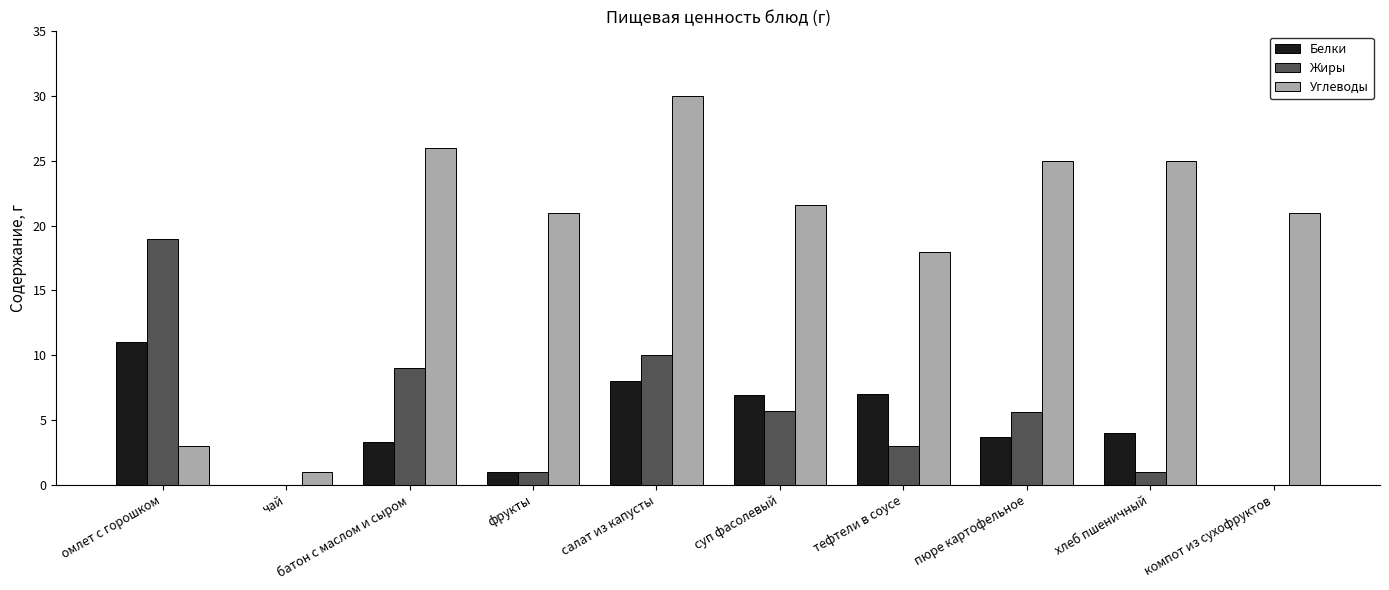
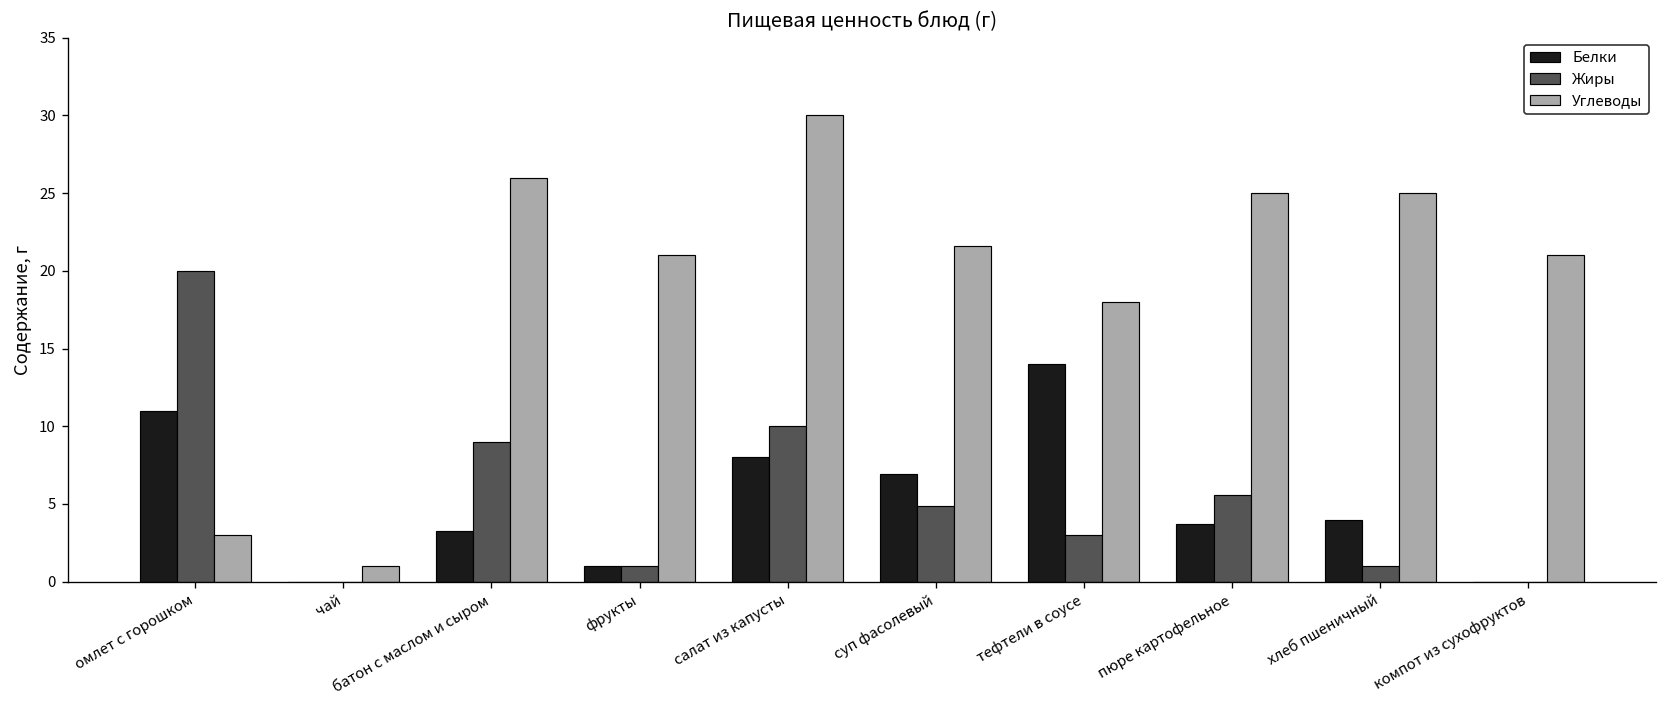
Жиры, омлет с горошком: 19 -> 20
Жиры, суп фасолевый: 5.7 -> 4.9
Белки, тефтели в соусе: 7 -> 14
